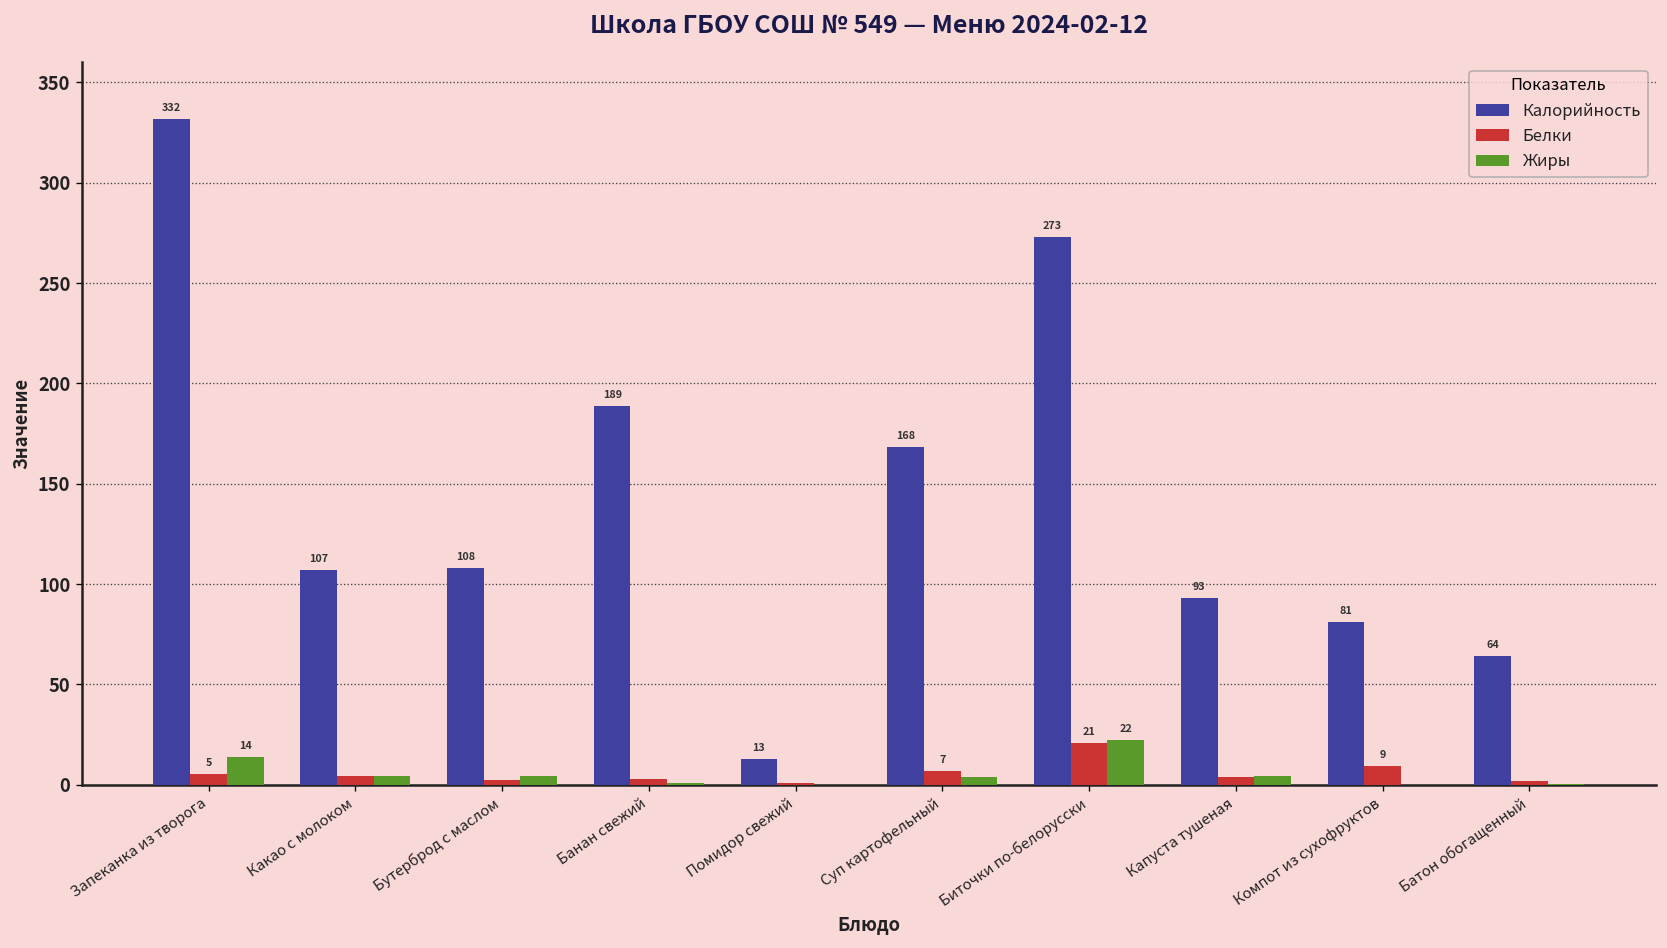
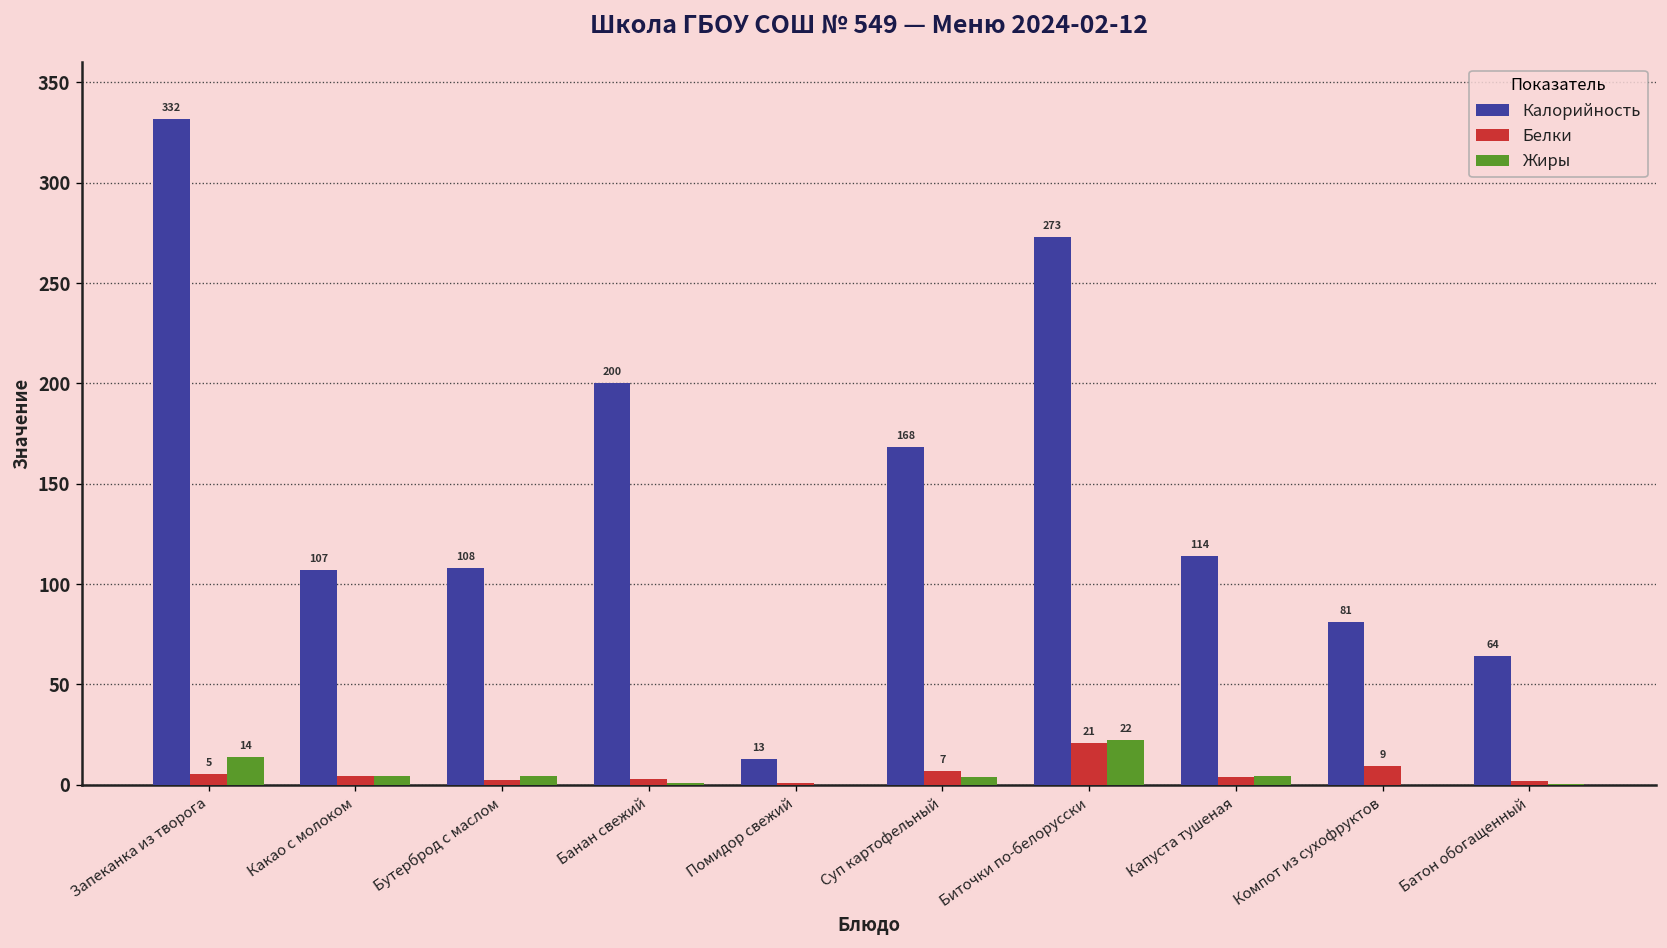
Калорийность, Банан свежий: 189 -> 200
Калорийность, Капуста тушеная: 93 -> 114
